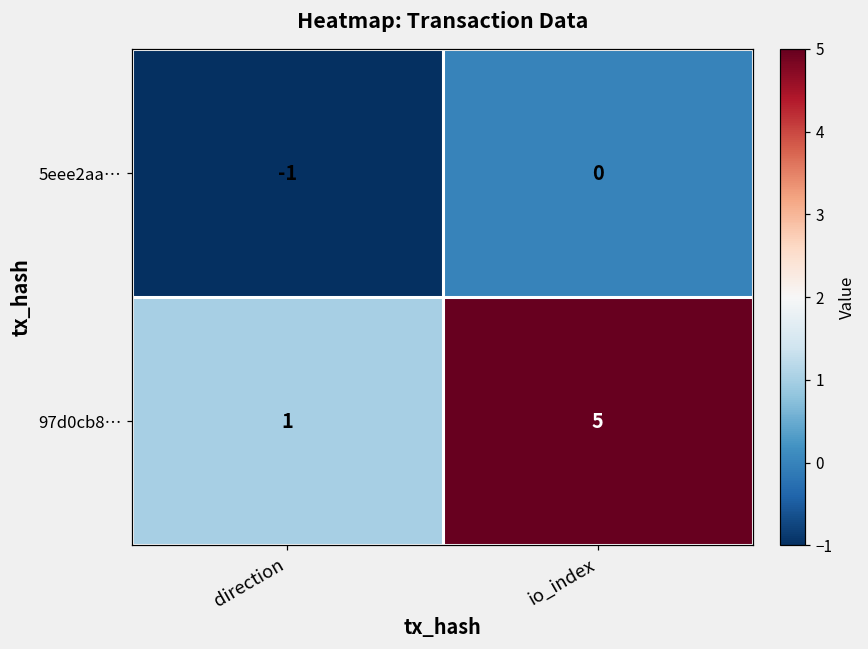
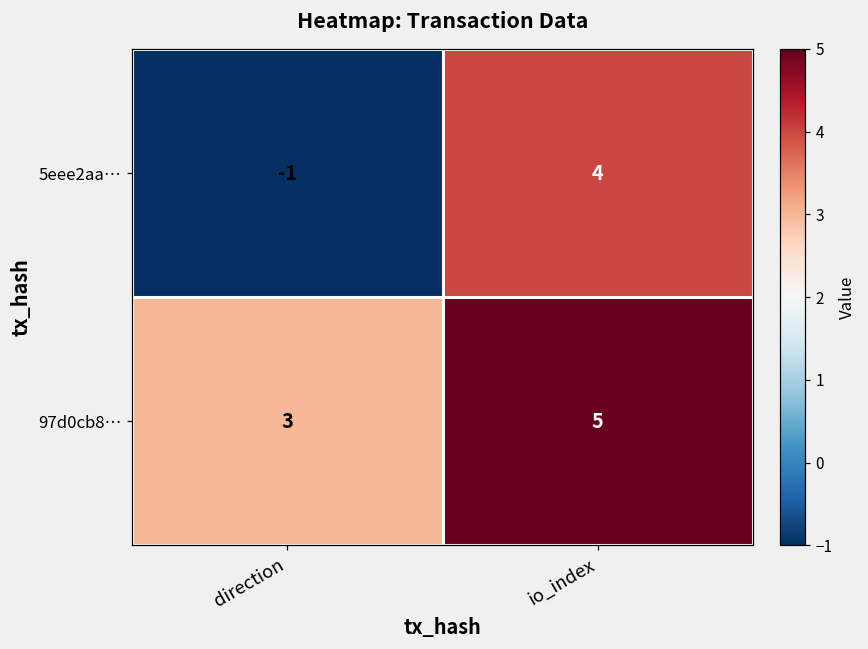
5eee2aa…, io_index: 0 -> 4
97d0cb8…, direction: 1 -> 3
